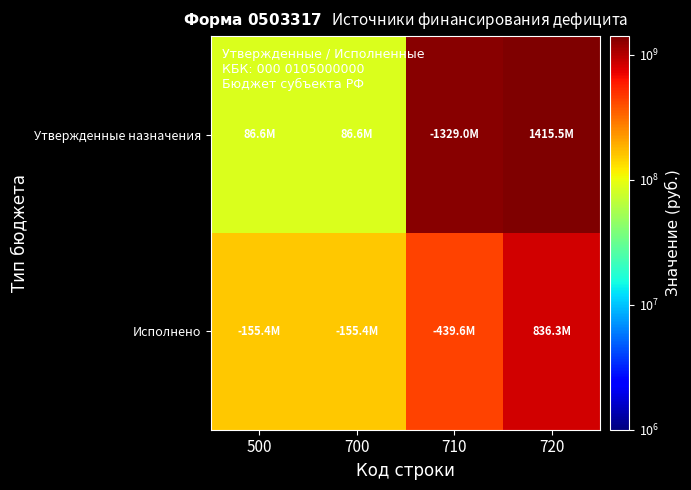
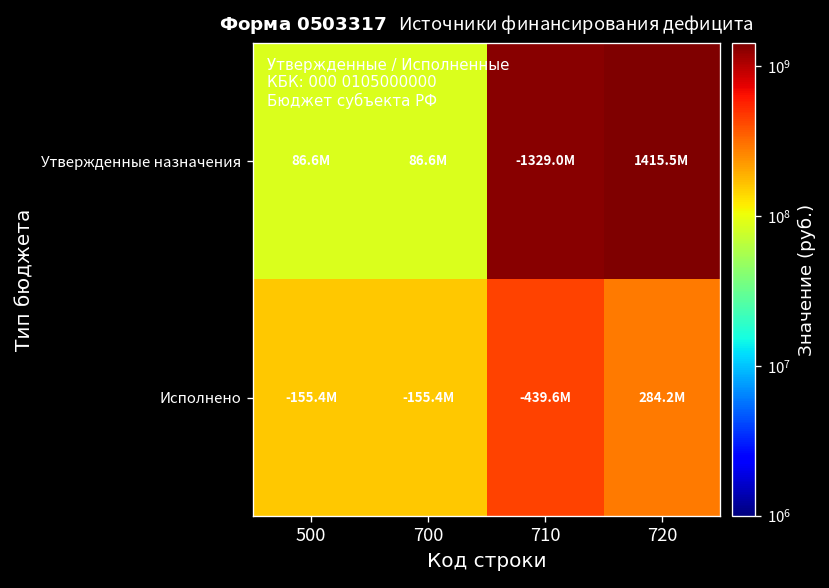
Исполнено, 720: 836.3M -> 284.2M
